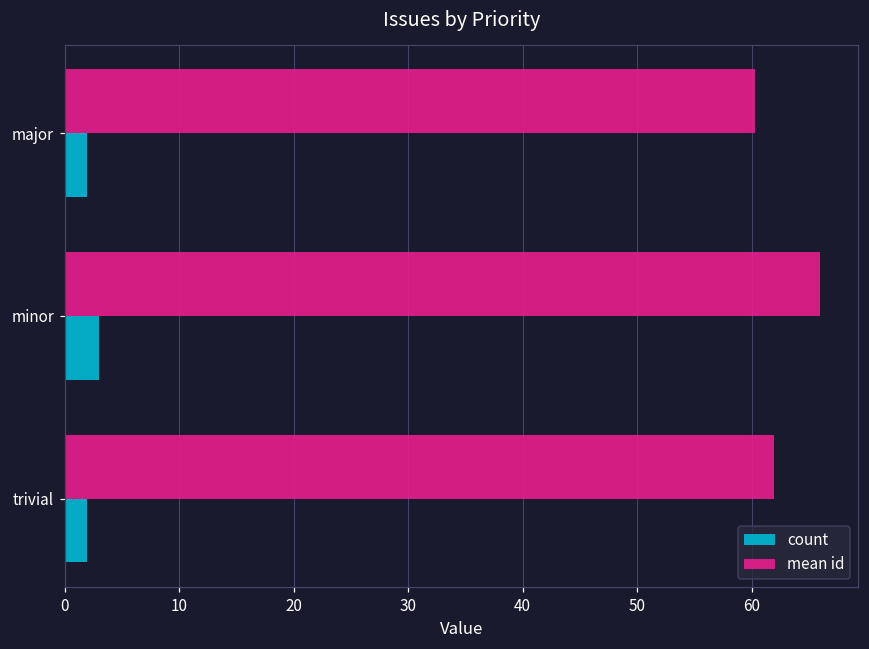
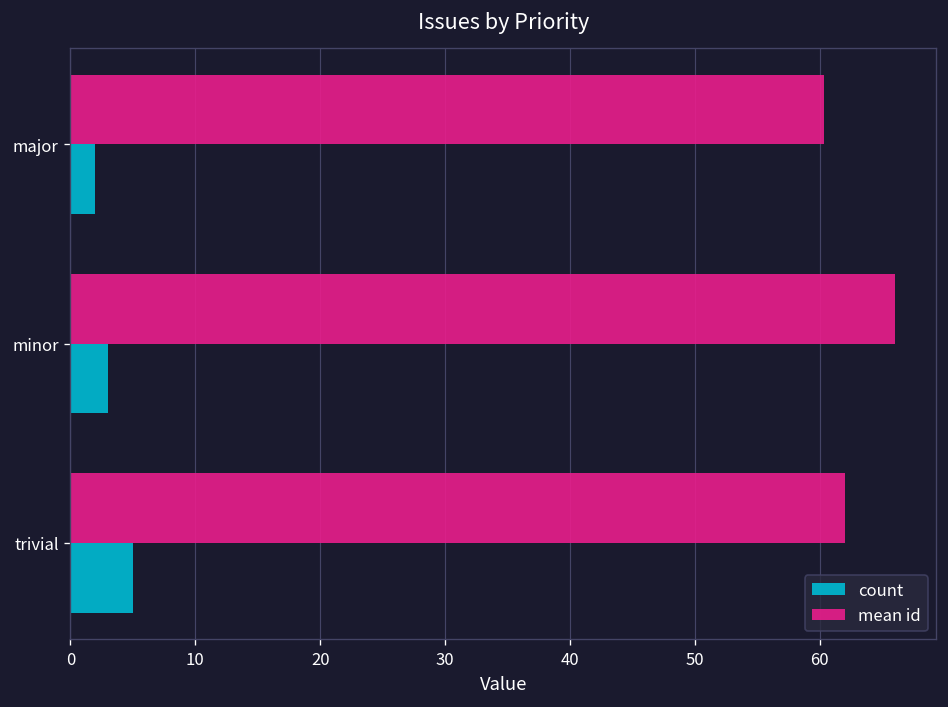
count, trivial: 2 -> 5
